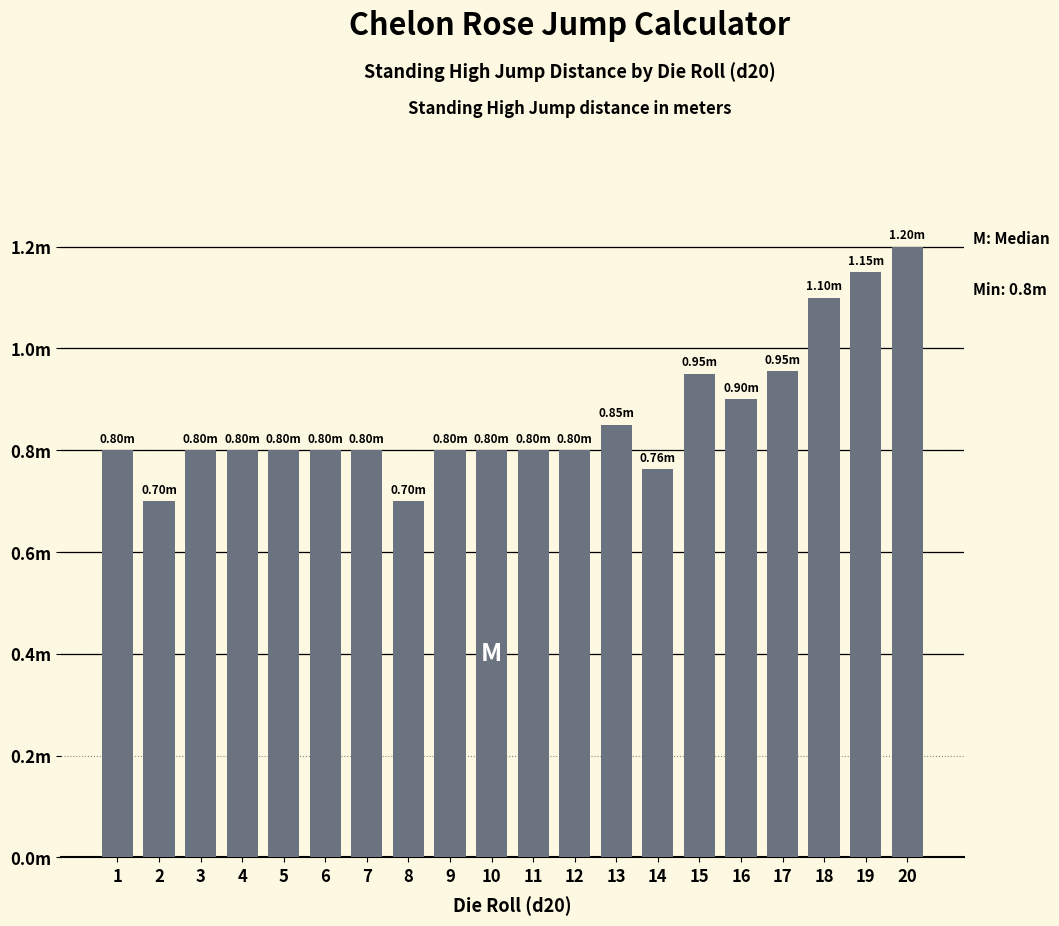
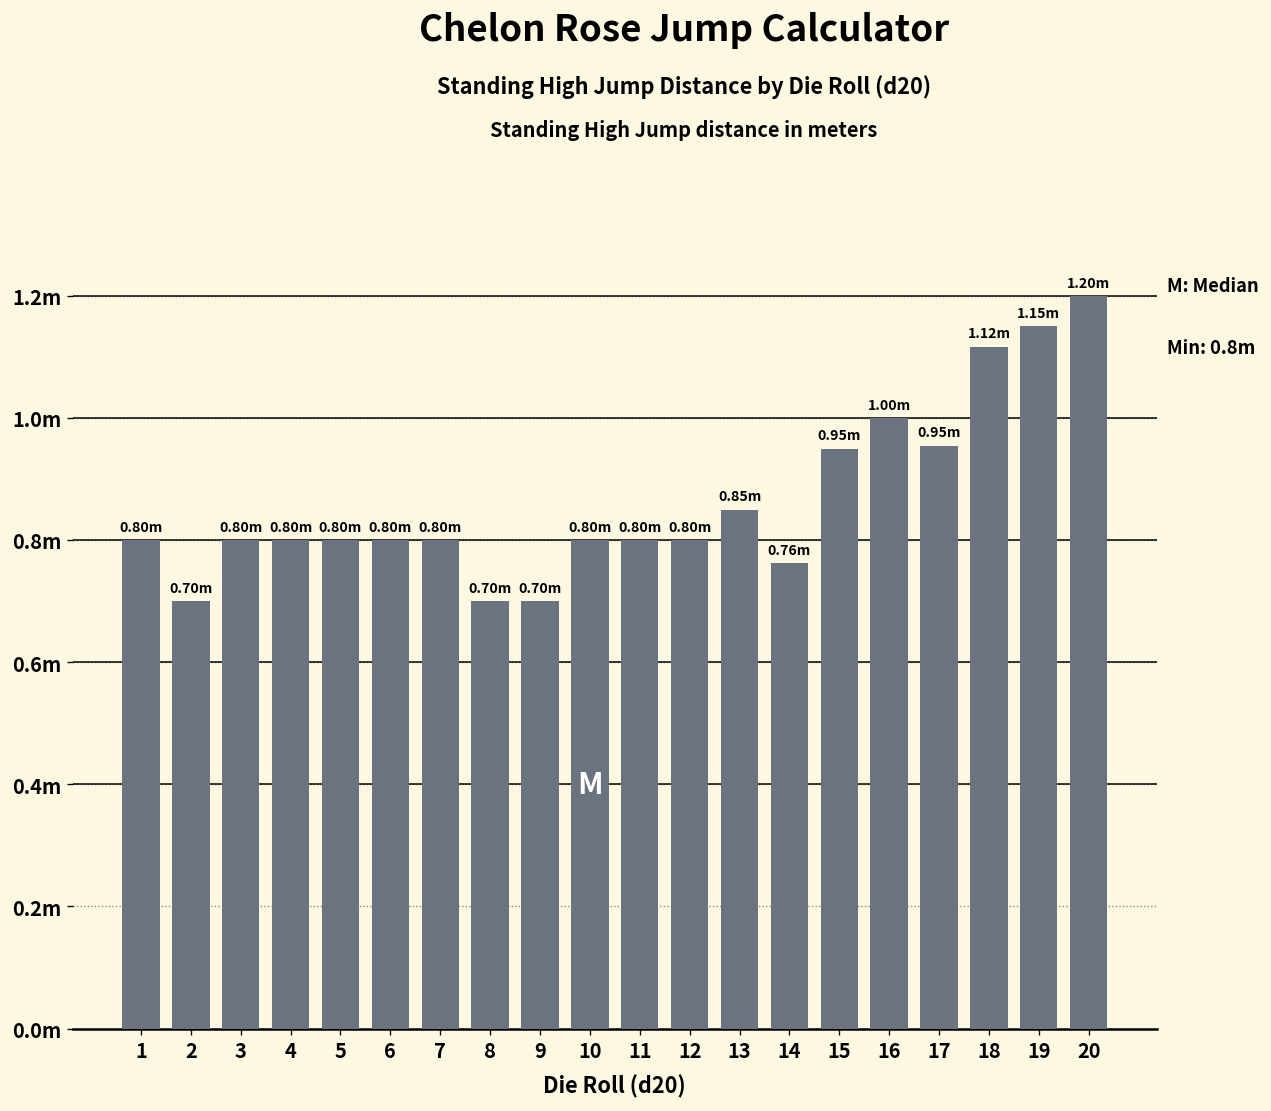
9: 0.80m -> 0.70m
16: 0.90m -> 1.00m
18: 1.10m -> 1.12m
